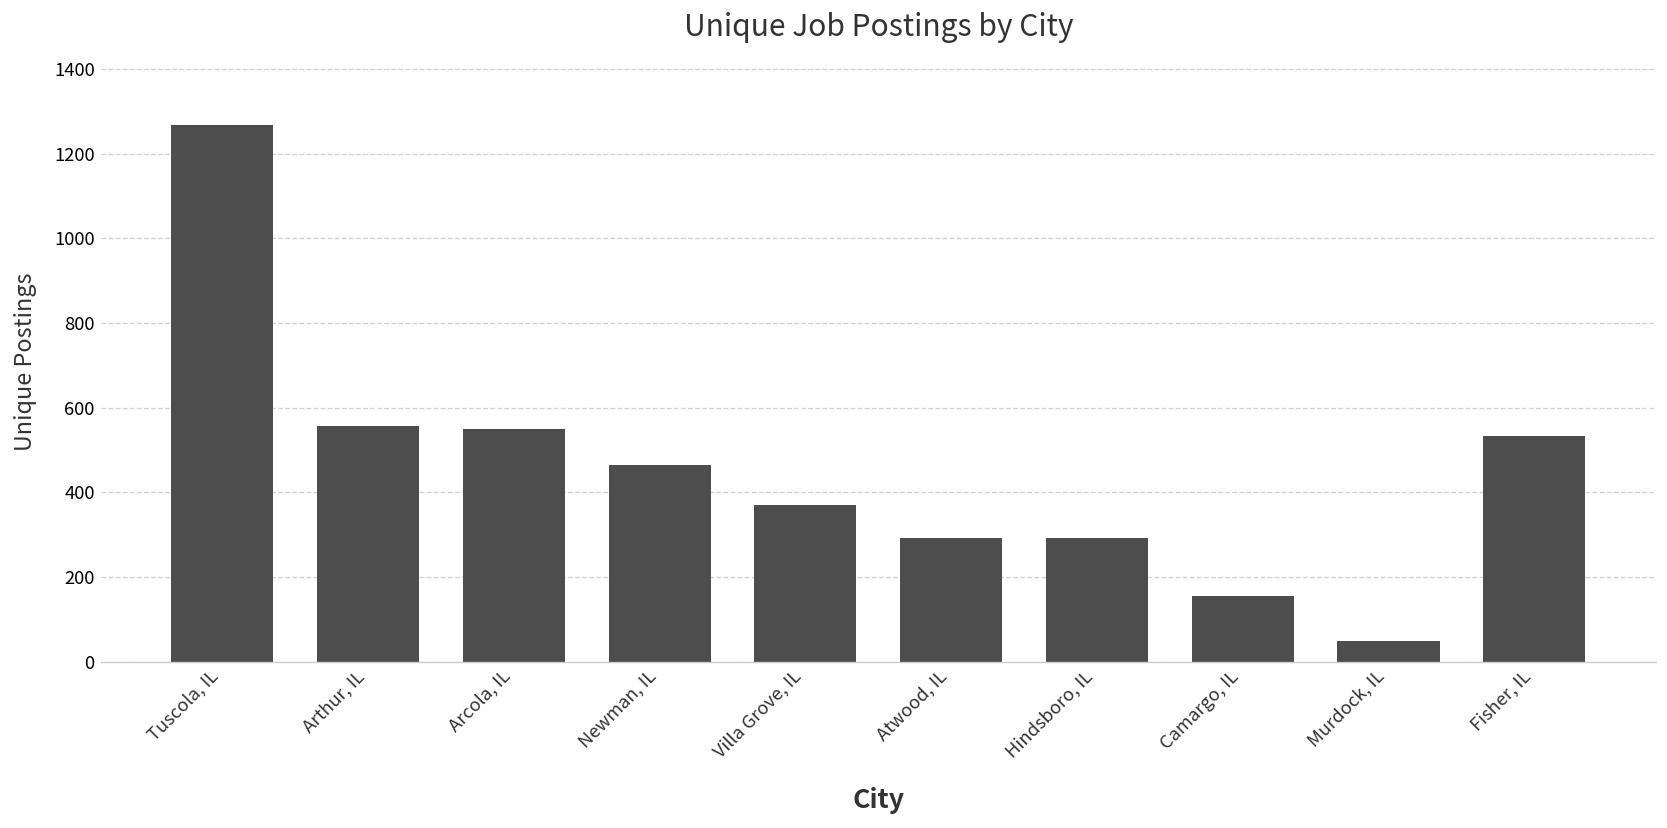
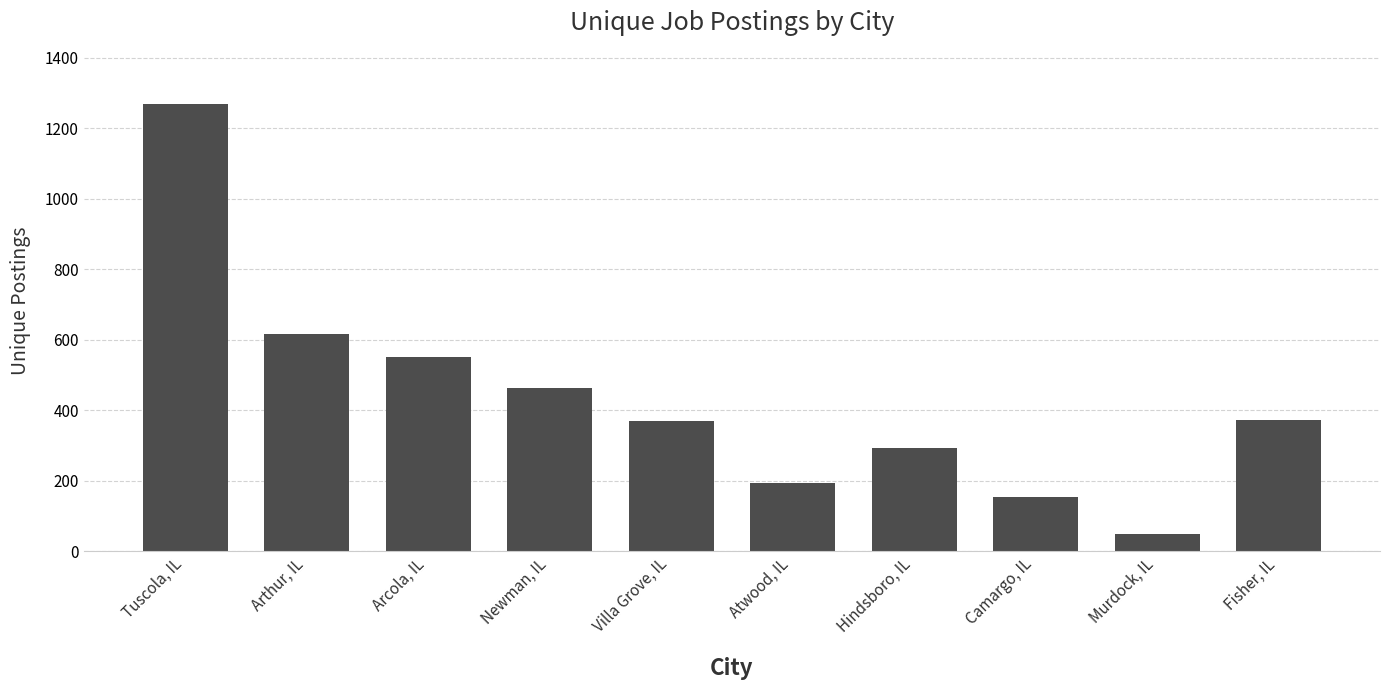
Arthur, IL: 560 -> 620
Atwood, IL: 290 -> 190
Fisher, IL: 530 -> 370
